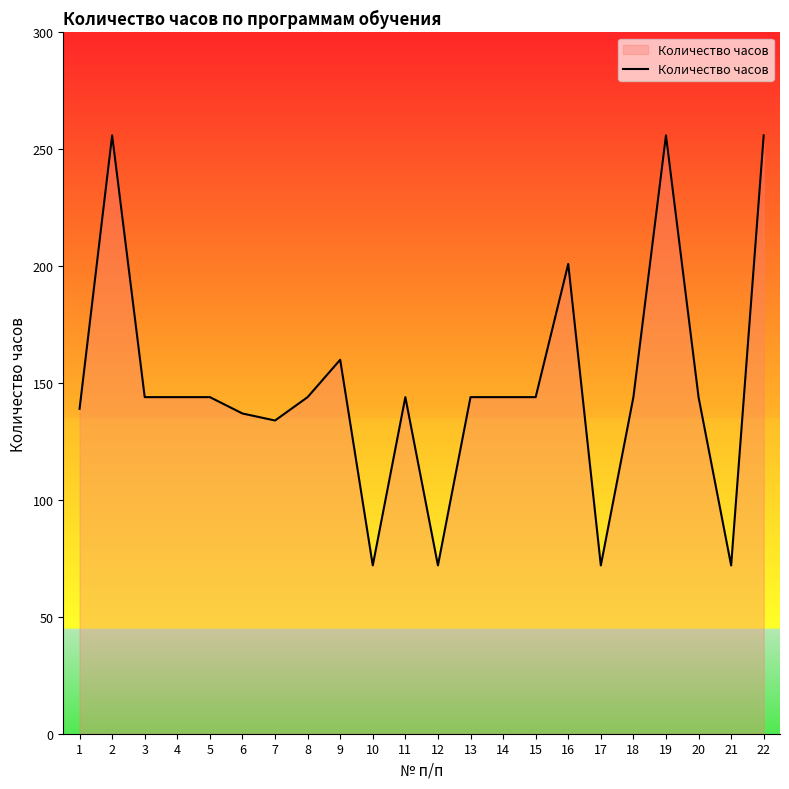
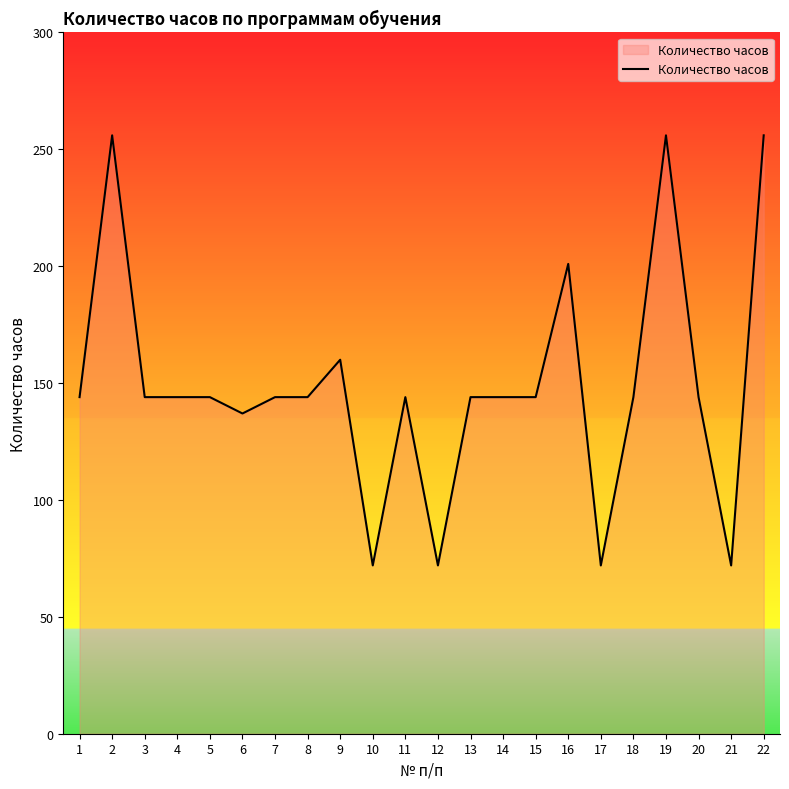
1: 139 -> 144
7: 134 -> 144
